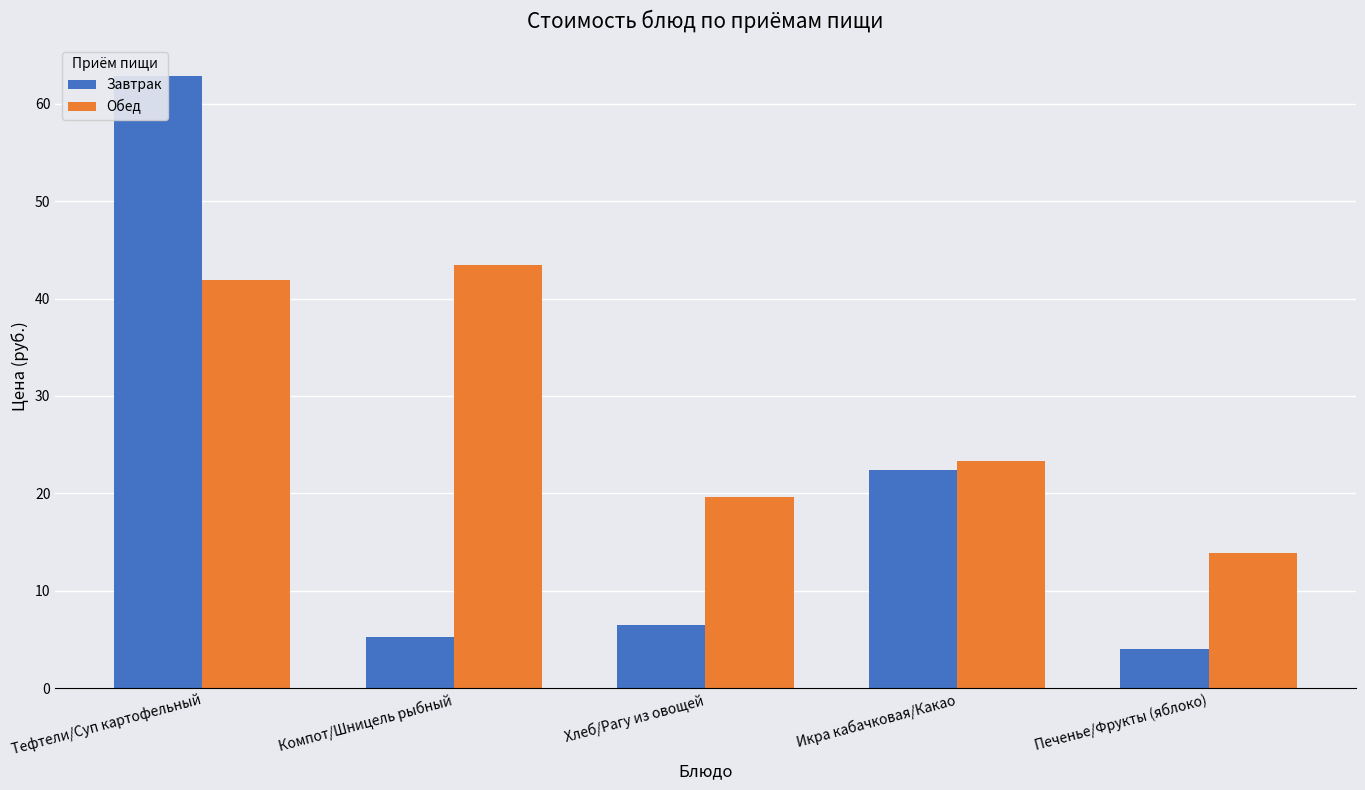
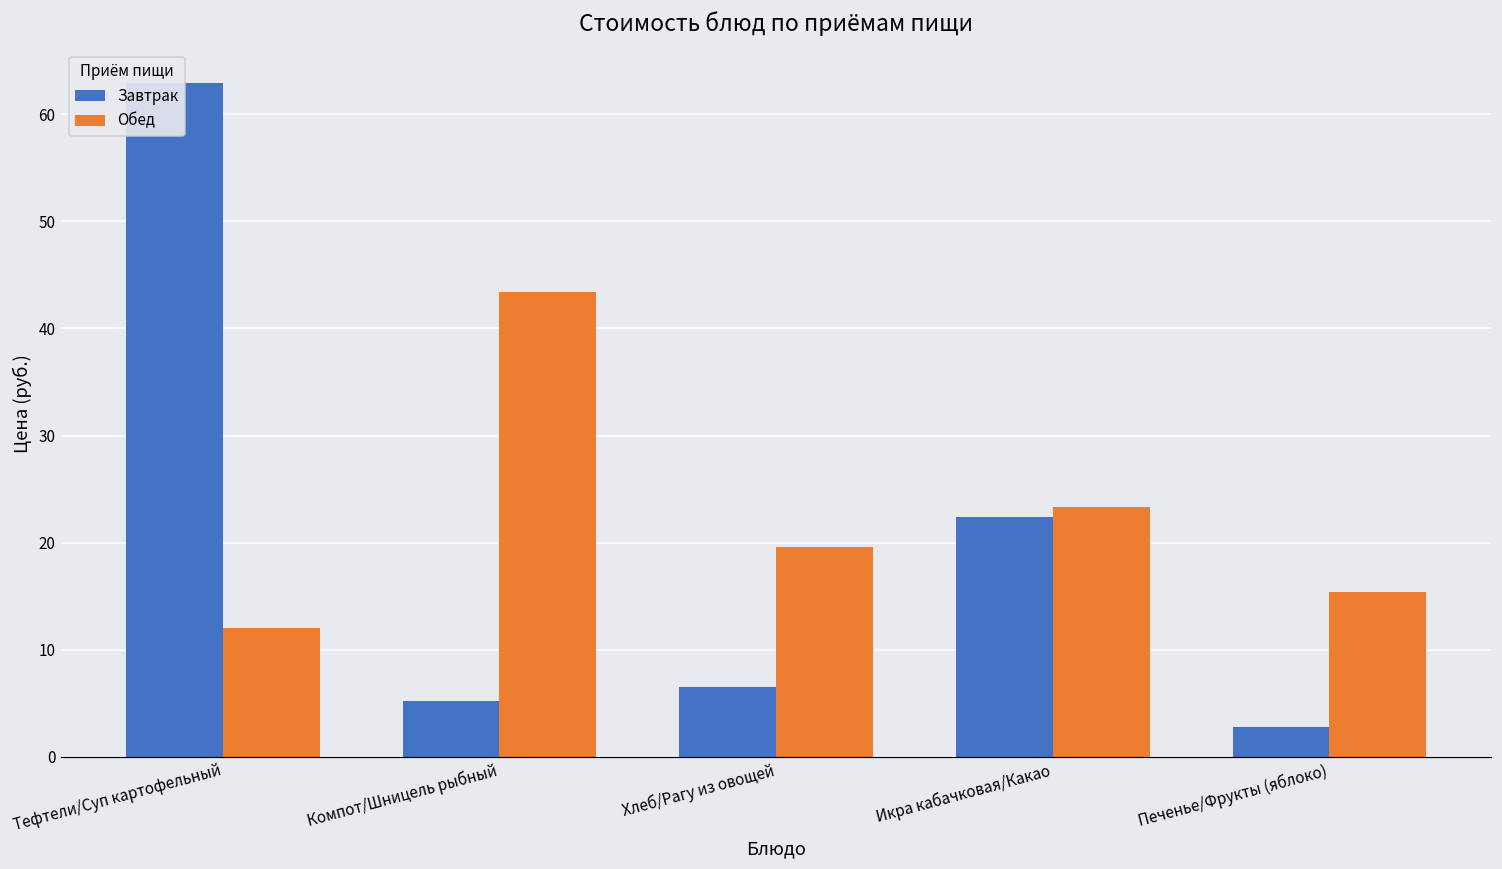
Обед, Тефтели/Суп картофельный: 42 -> 12
Завтрак, Печенье/Фрукты (яблоко): 4 -> 3
Обед, Печенье/Фрукты (яблоко): 14 -> 15
